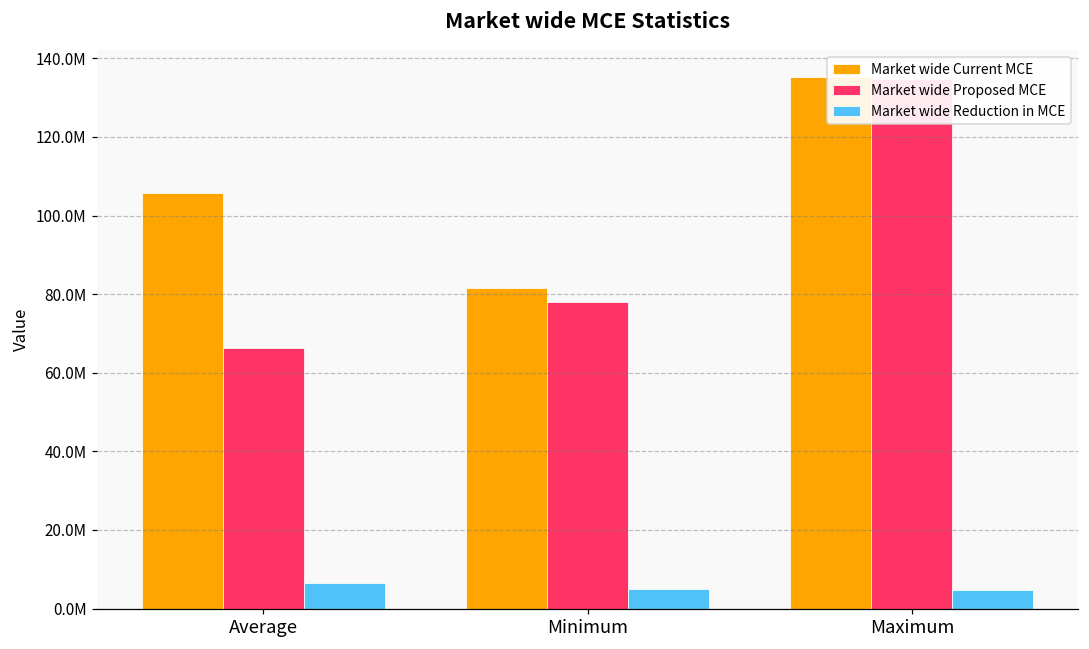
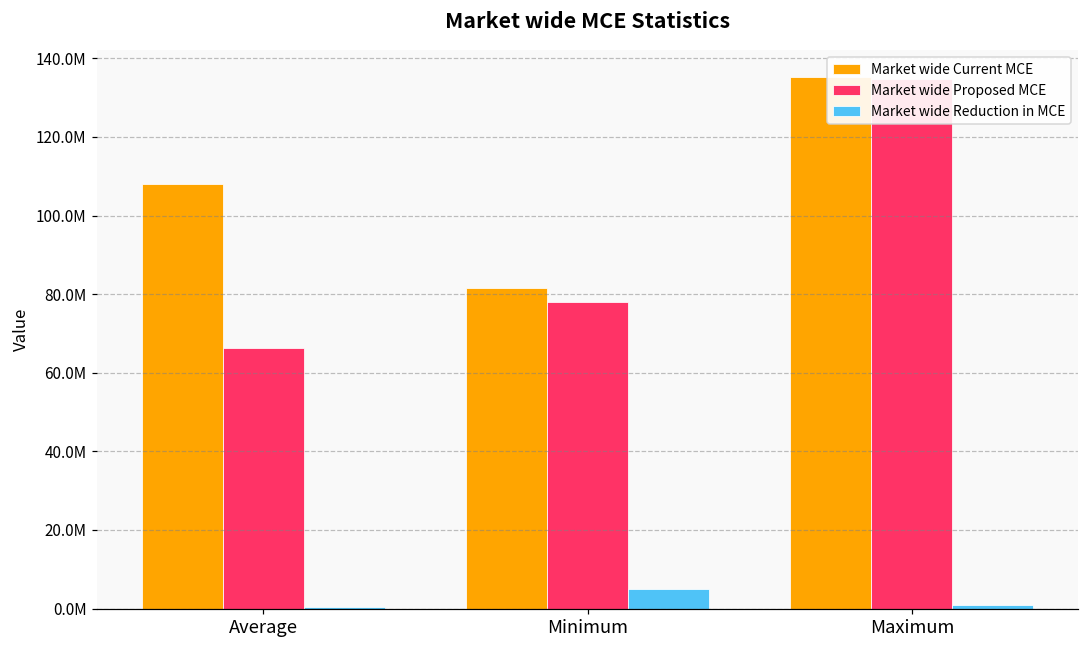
Market wide Current MCE, Average: 106000000 -> 108000000
Market wide Reduction in MCE, Average: 7000000 -> 0
Market wide Reduction in MCE, Maximum: 5000000 -> 1000000
